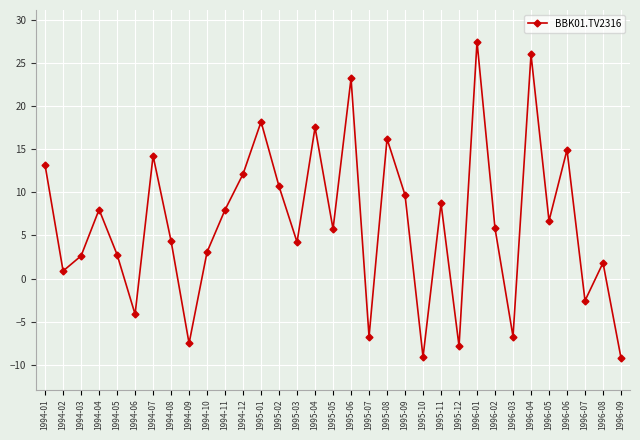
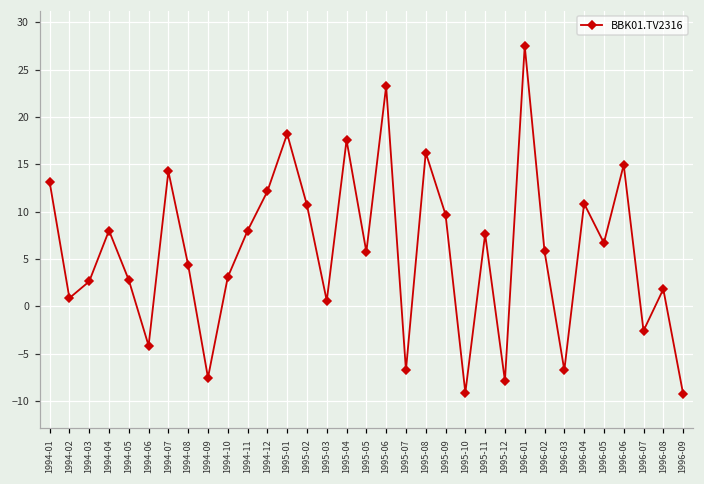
1995-03: 4 -> 1
1995-11: 9 -> 8
1996-04: 26 -> 11
